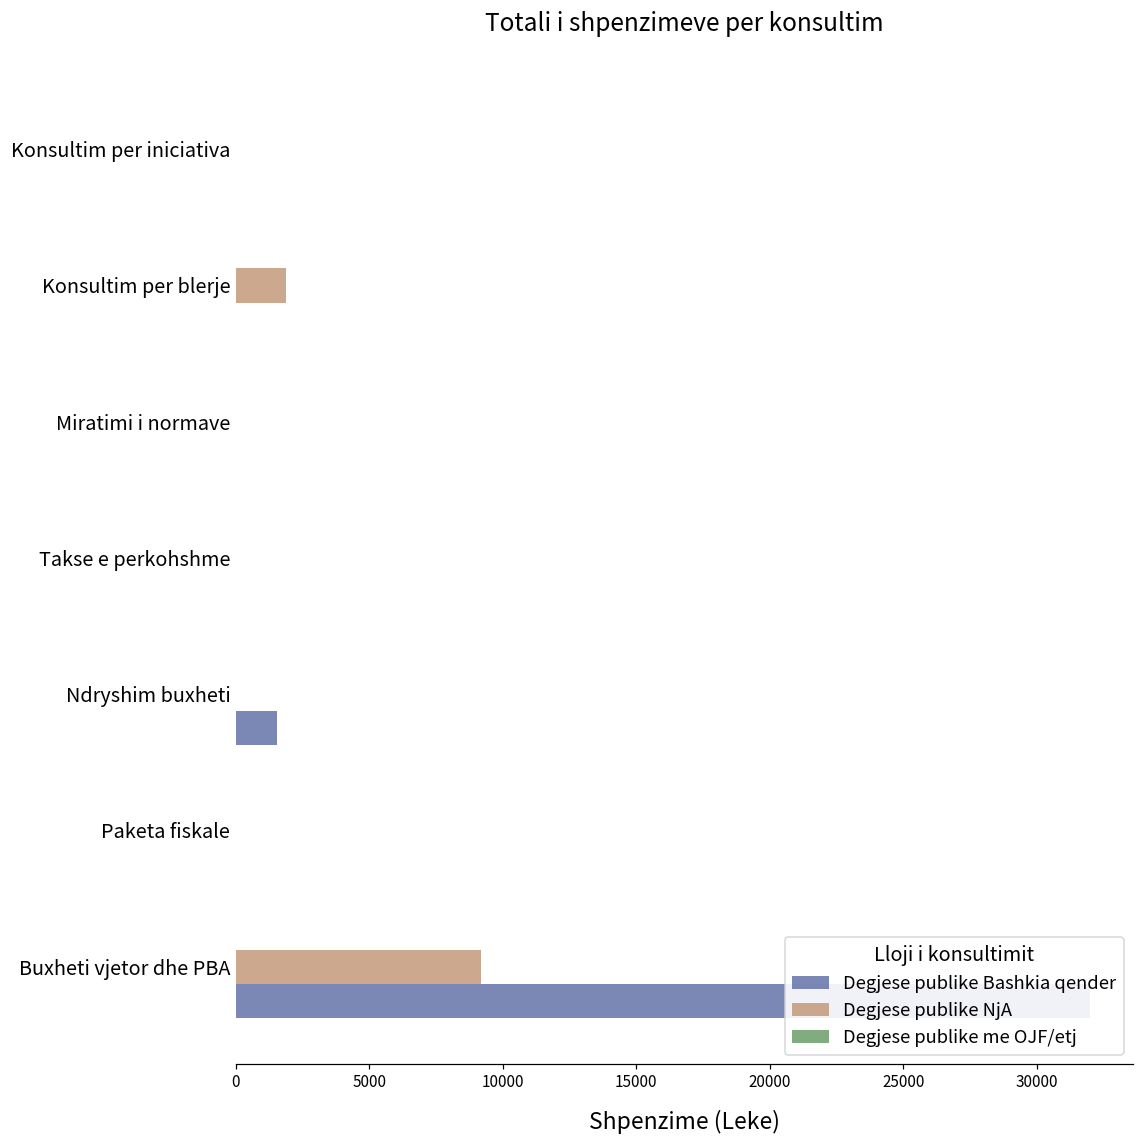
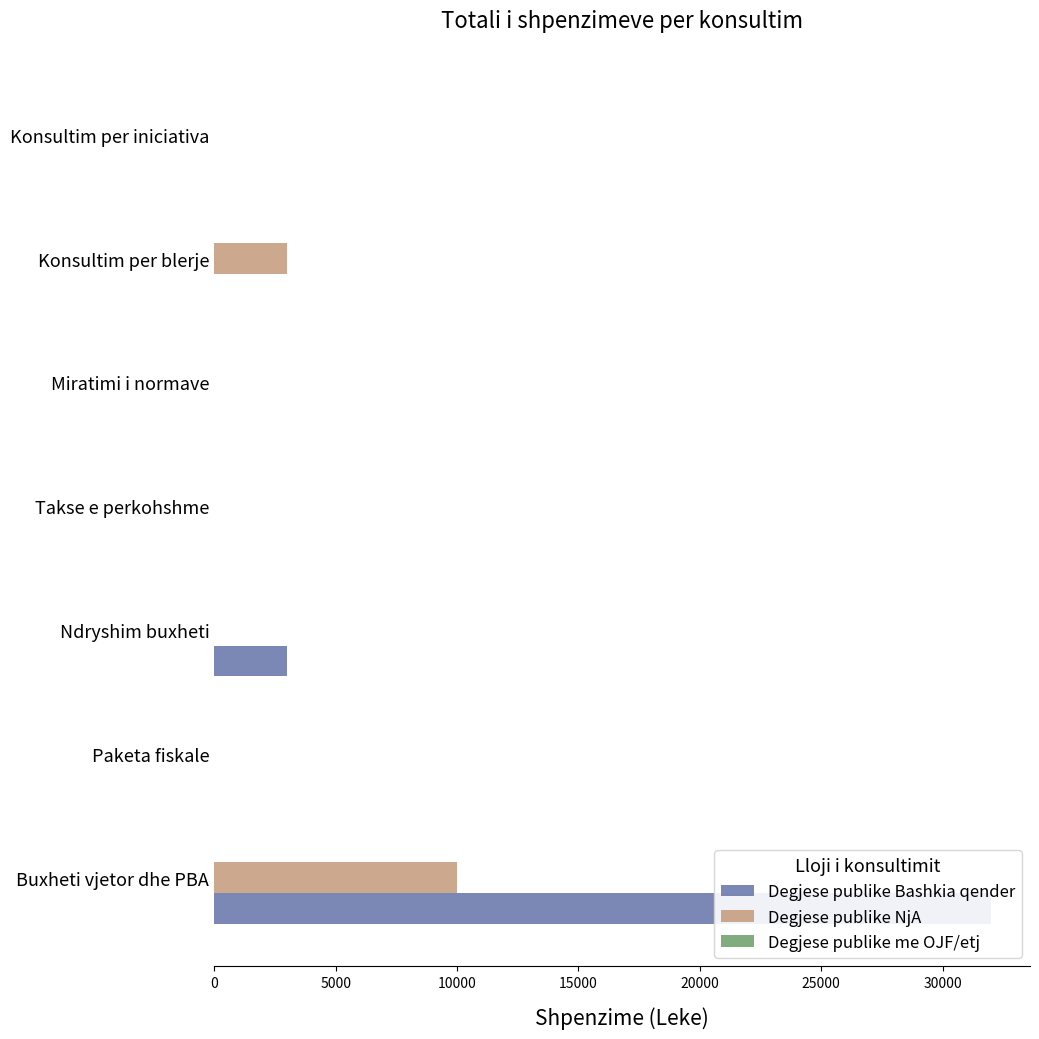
Degjese publike NjA, Konsultim per blerje: 1900 -> 3000
Degjese publike Bashkia qender, Ndryshim buxheti: 1600 -> 3000
Degjese publike NjA, Buxheti vjetor dhe PBA: 9200 -> 10000
